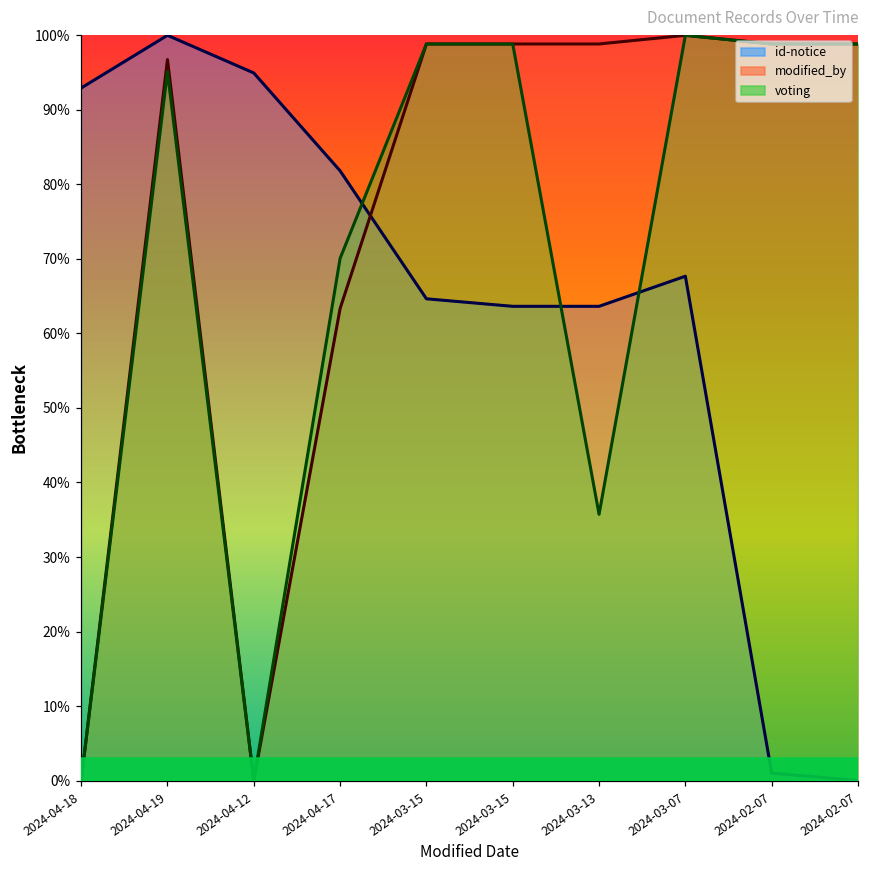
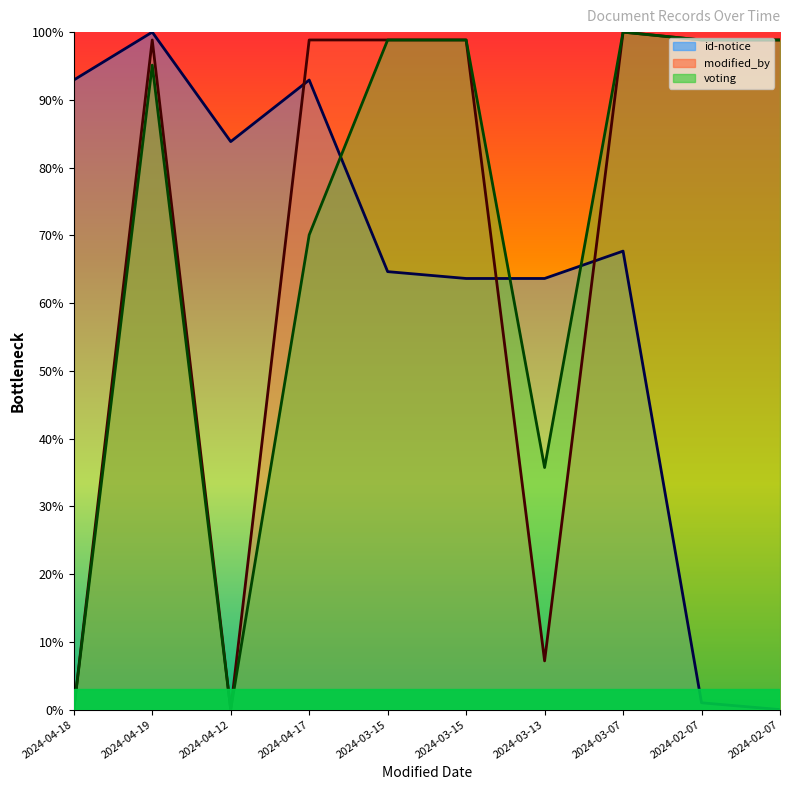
modified_by, 2024-04-19: 97% -> 99%
id-notice, 2024-04-12: 95% -> 84%
id-notice, 2024-04-17: 82% -> 93%
modified_by, 2024-04-17: 63% -> 99%
modified_by, 2024-03-13: 99% -> 7%
